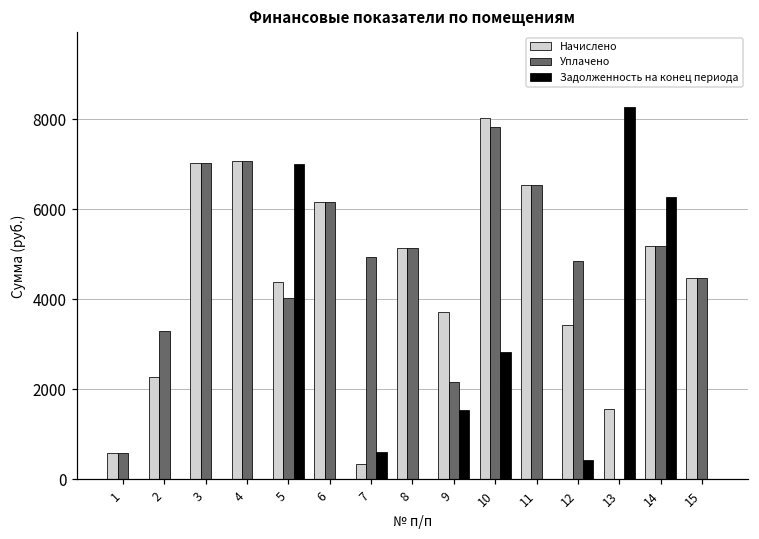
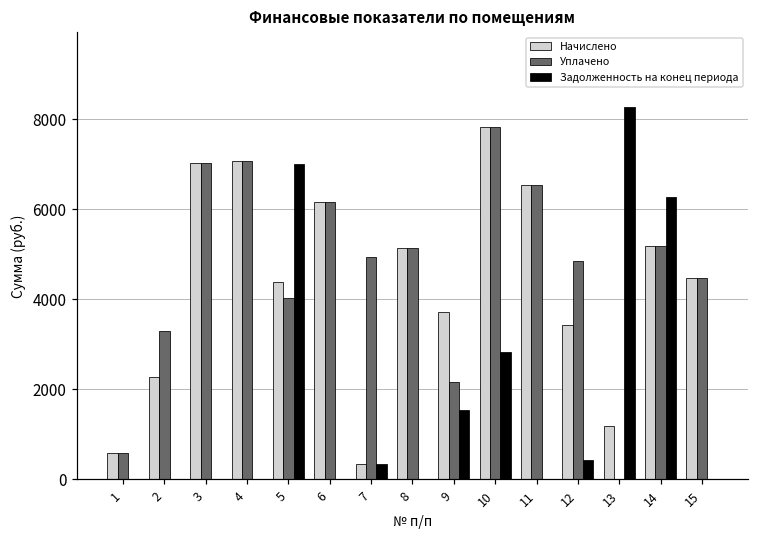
Задолженность на конец периода, 7: 600 -> 300
Начислено, 10: 8000 -> 7800
Начислено, 13: 1600 -> 1200
